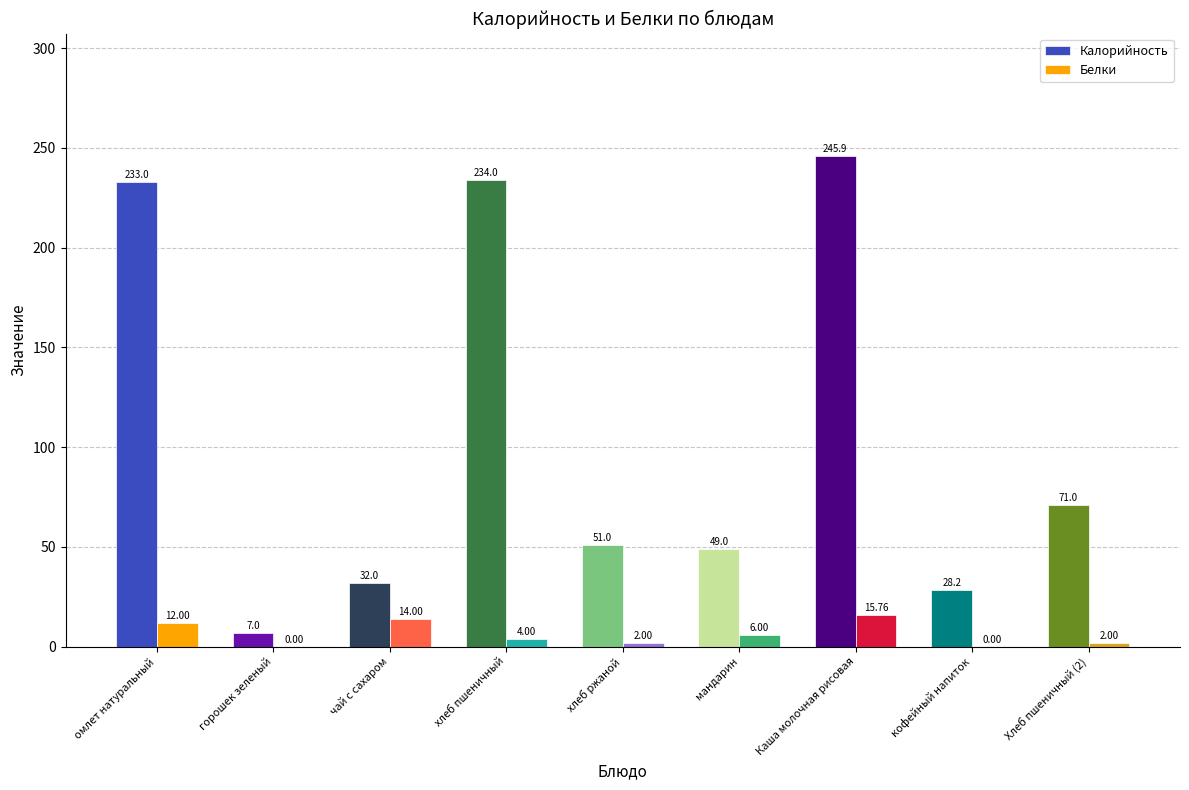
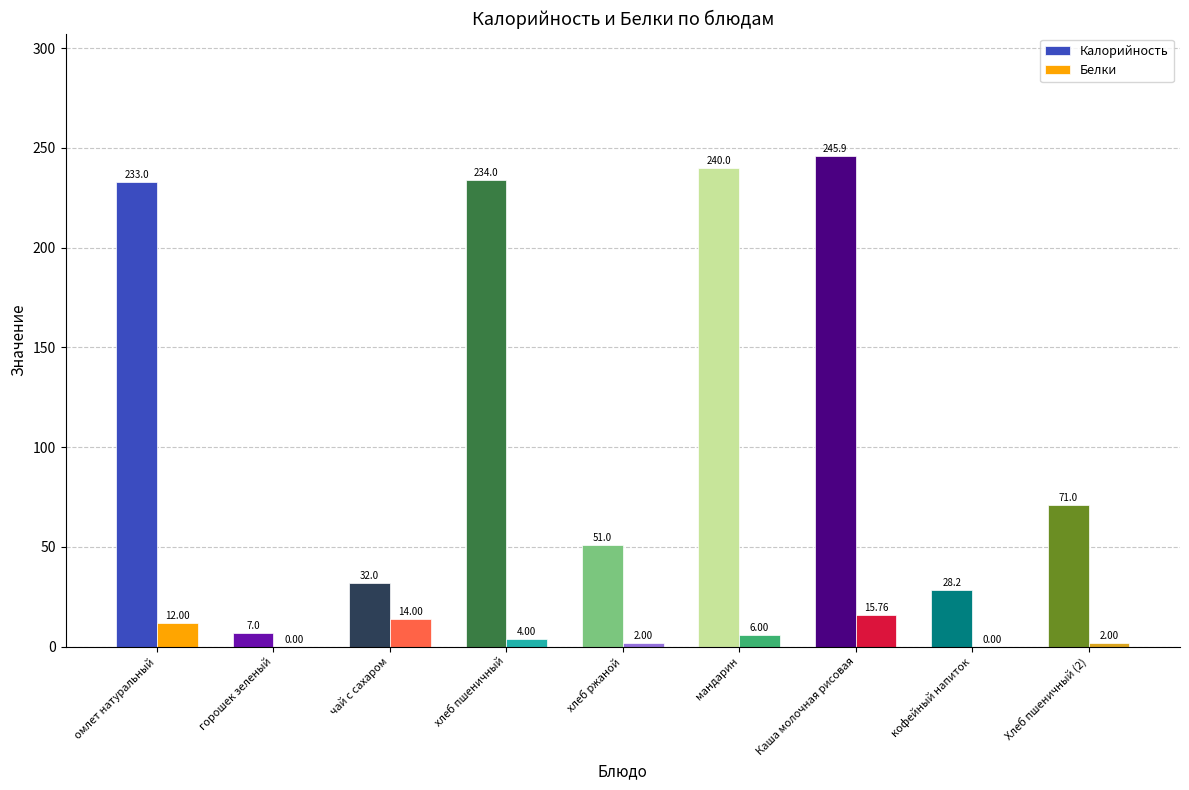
Калорийность, мандарин: 49.0 -> 240.0
